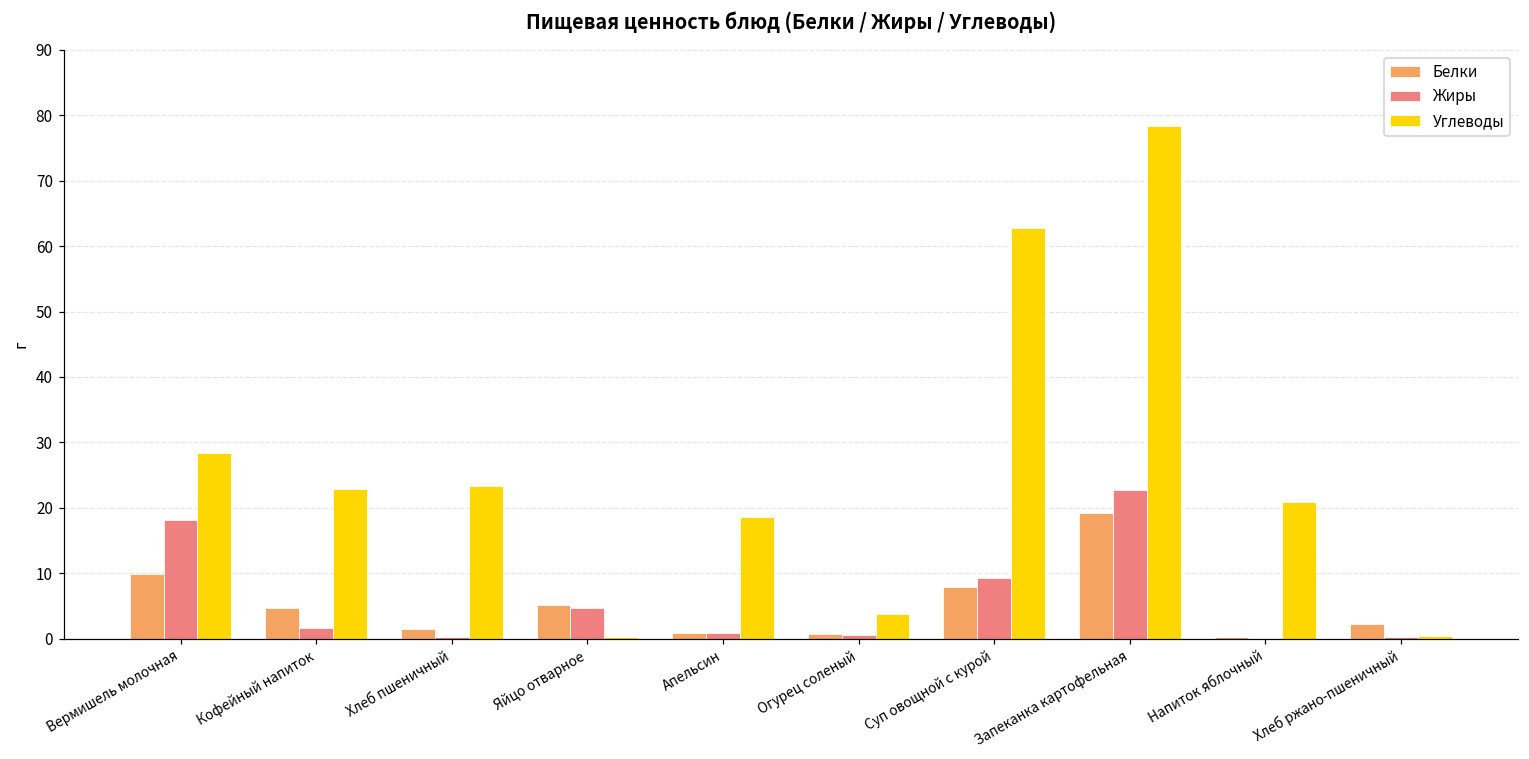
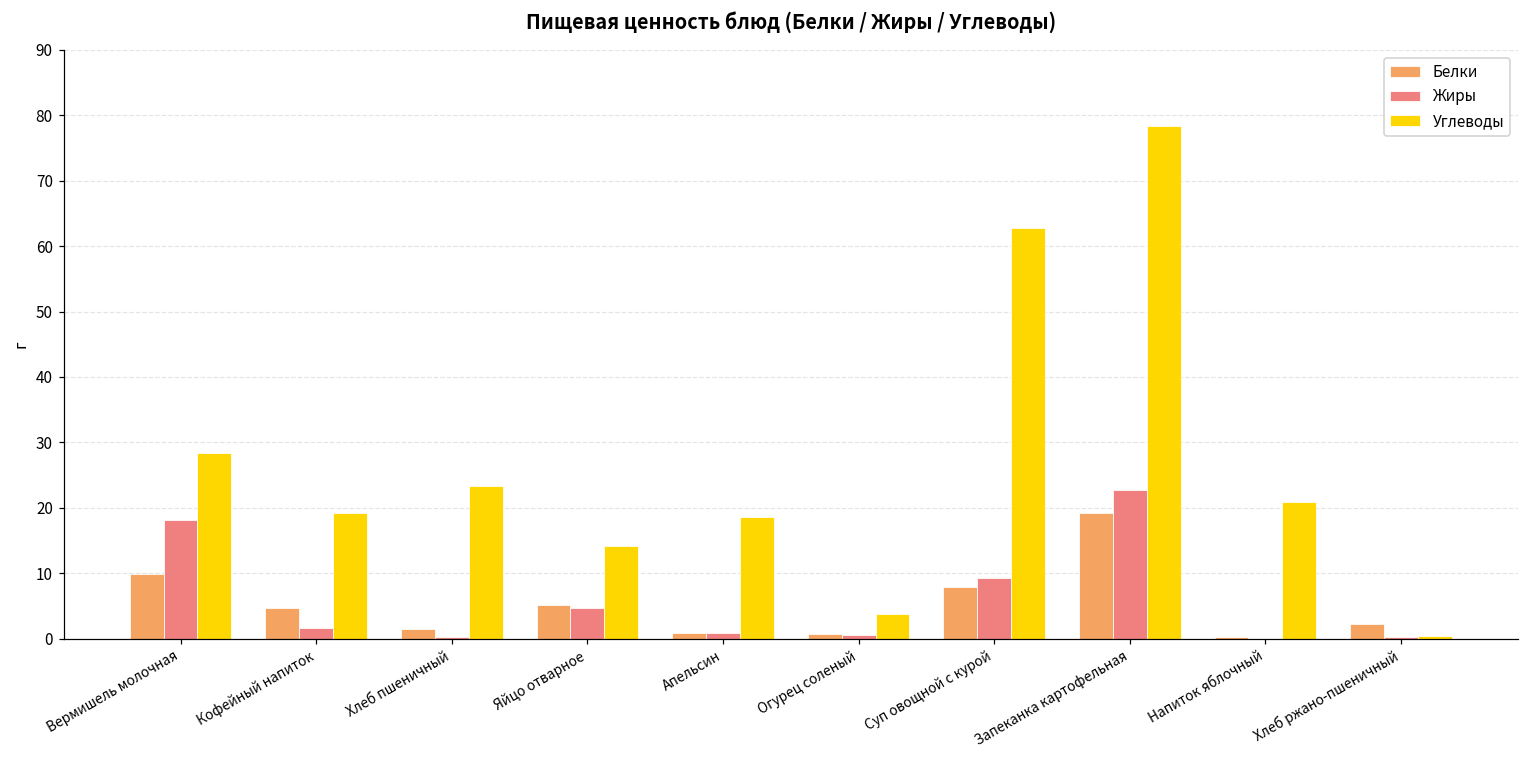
Углеводы, Кофейный напиток: 23 -> 19
Углеводы, Яйцо отварное: 0 -> 14
